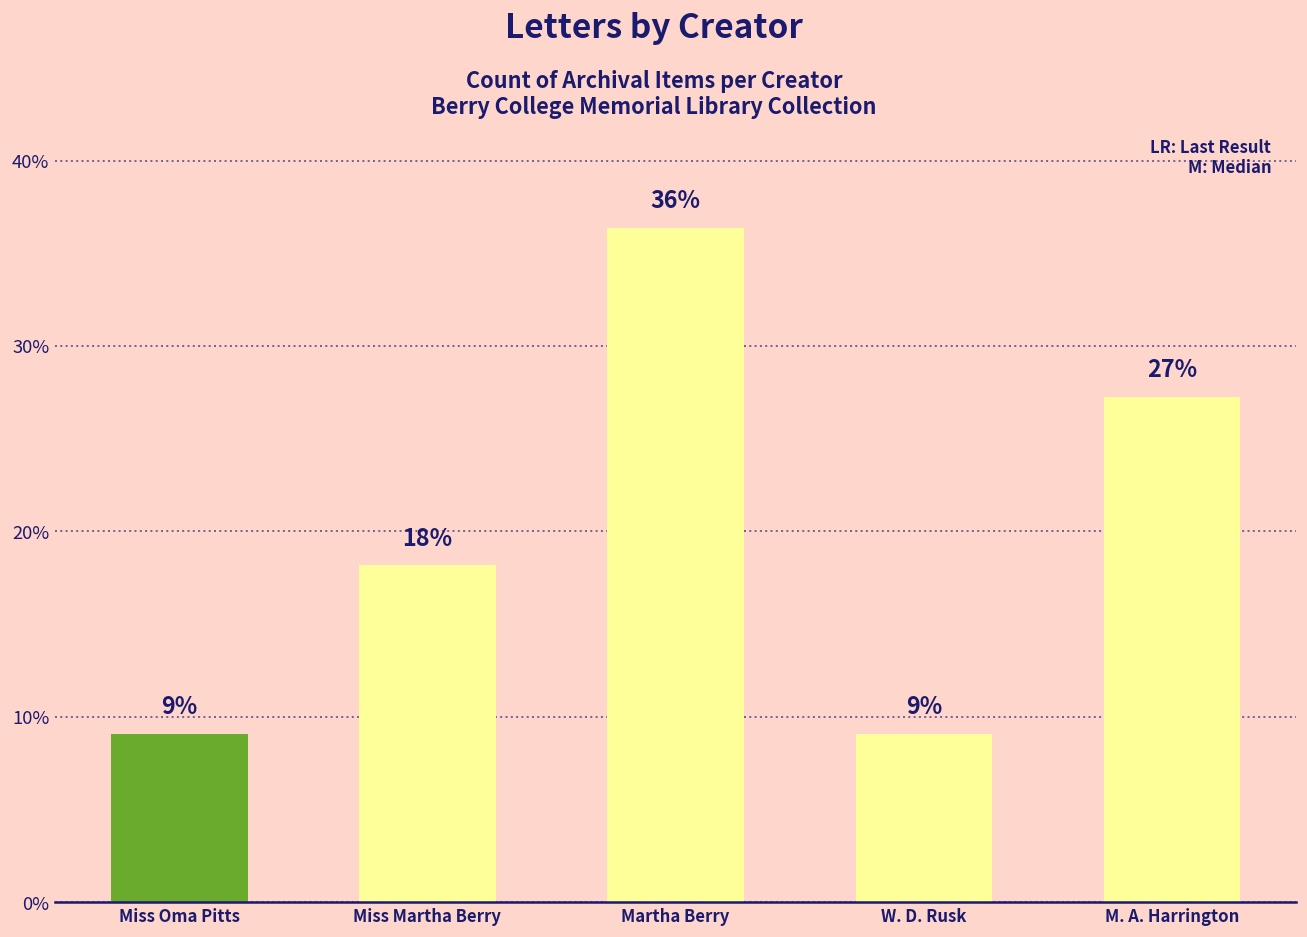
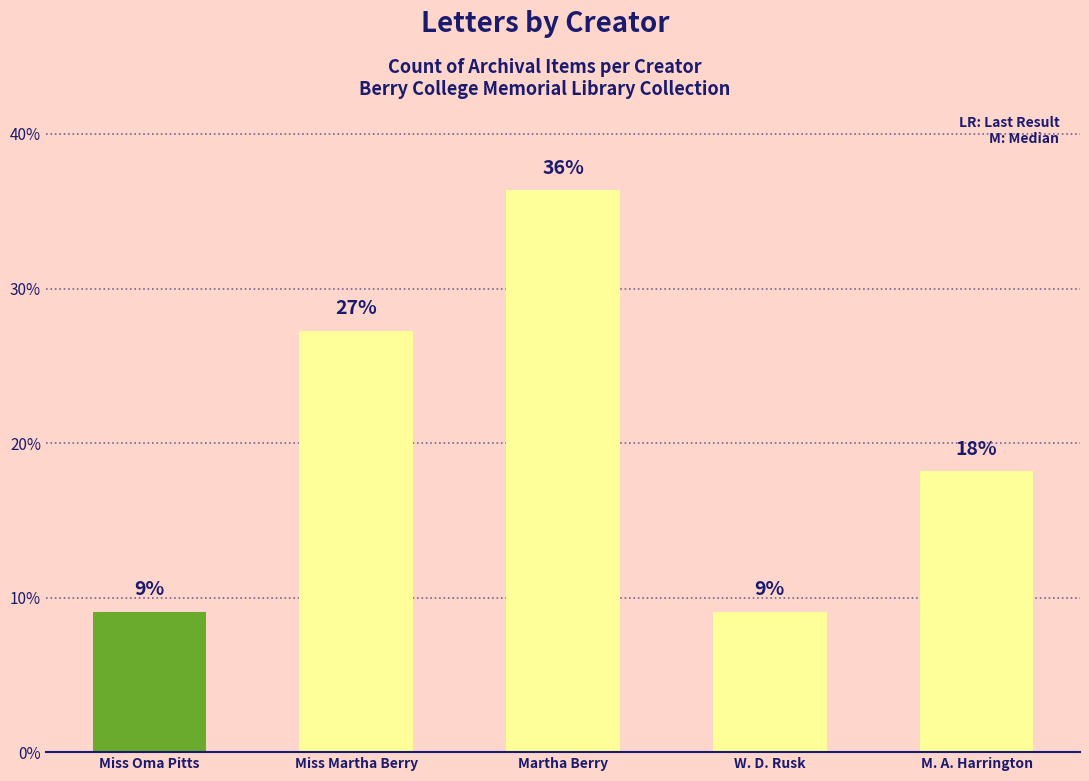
Miss Martha Berry: 18% -> 27%
M. A. Harrington: 27% -> 18%
